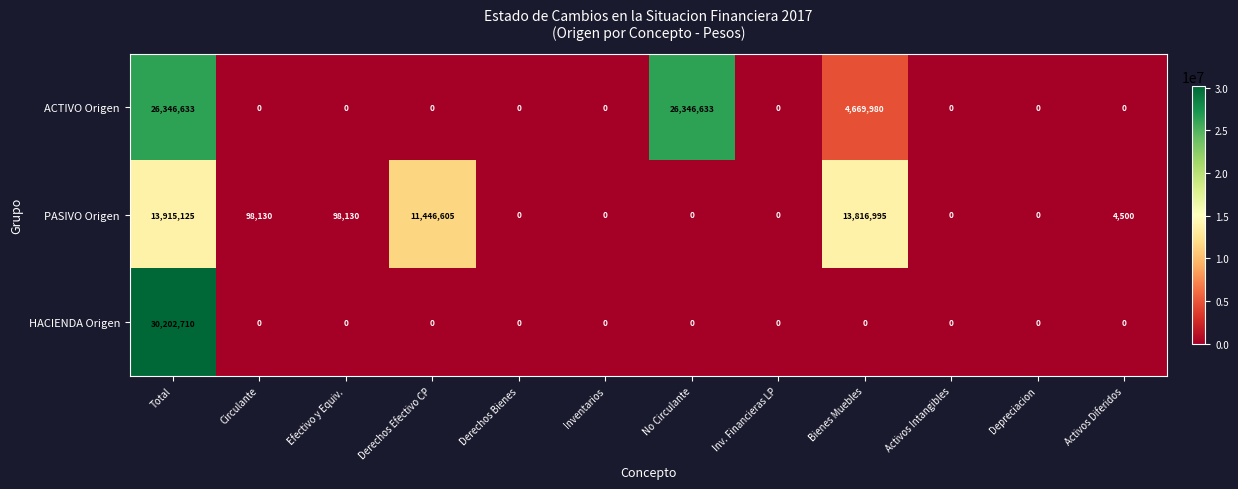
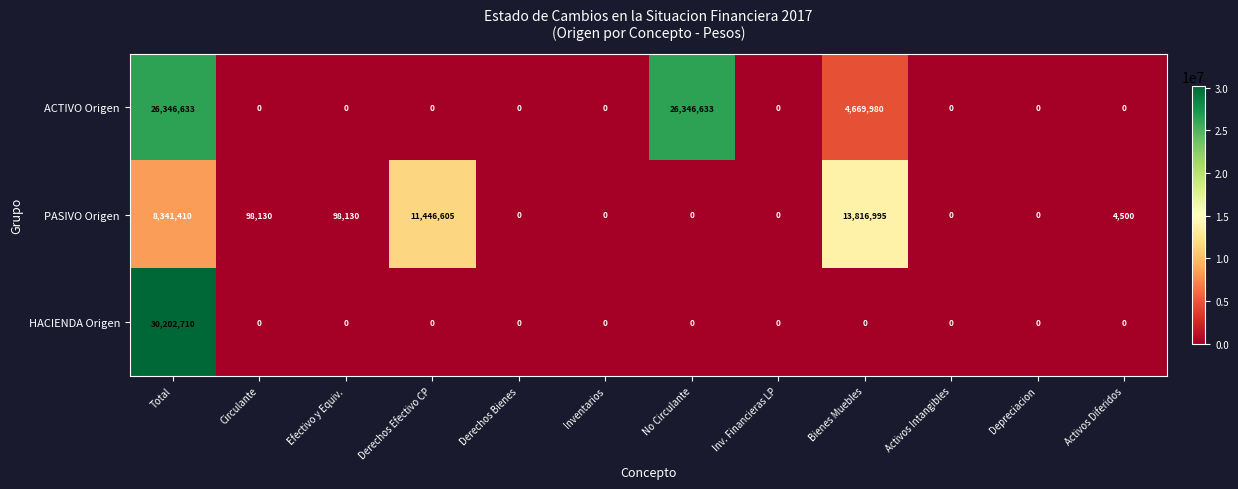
PASIVO Origen, Total: 13,915,125 -> 8,341,410
